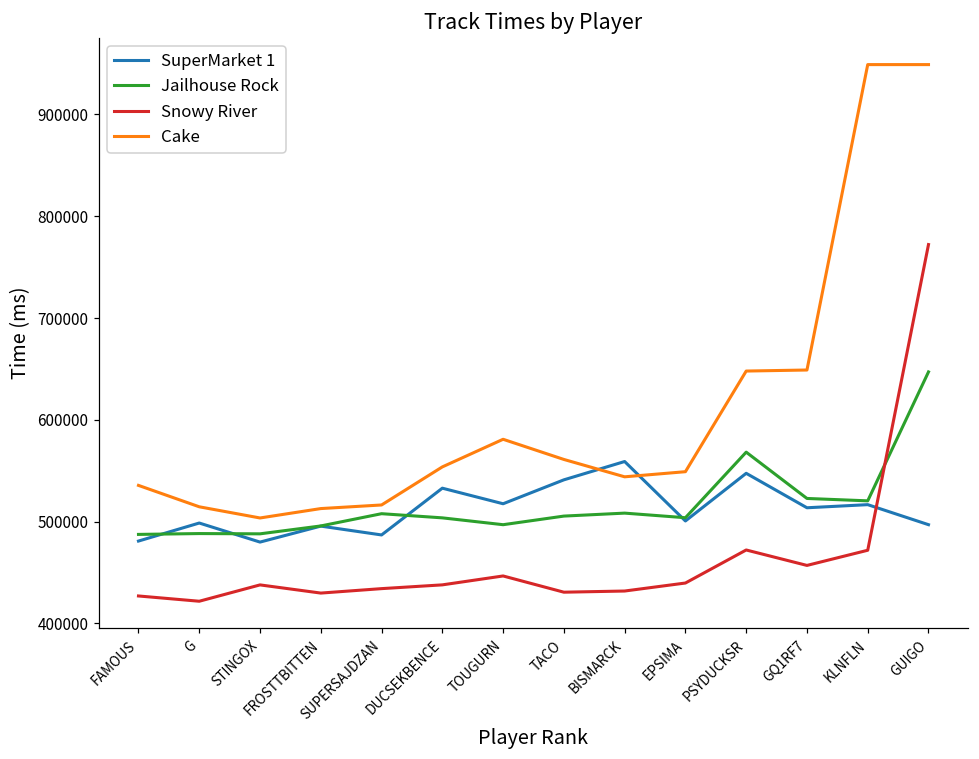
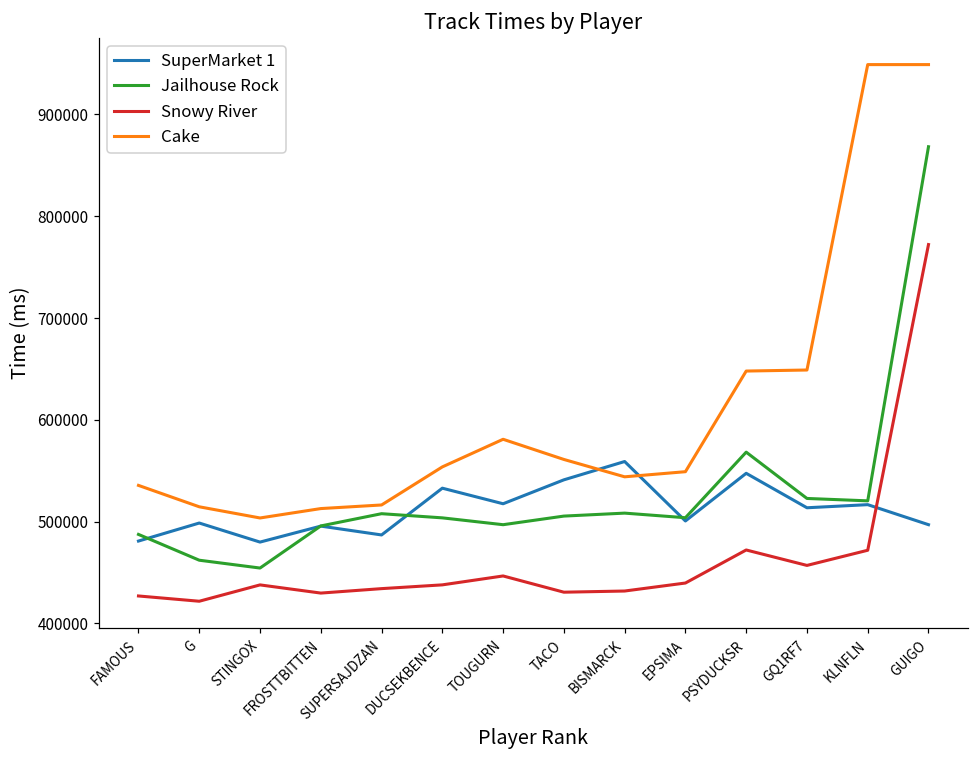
Jailhouse Rock, G: 490000 -> 460000
Jailhouse Rock, STINGOX: 490000 -> 450000
Jailhouse Rock, GUIGO: 650000 -> 870000
